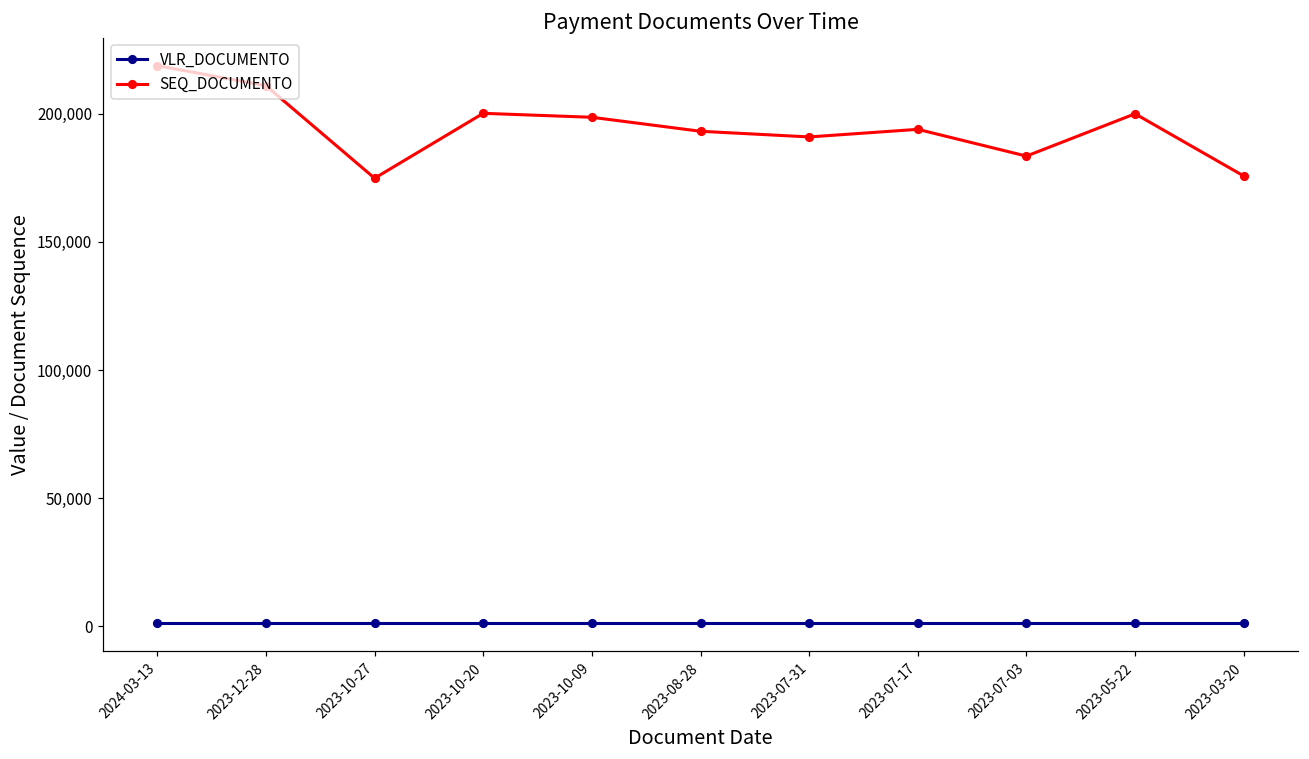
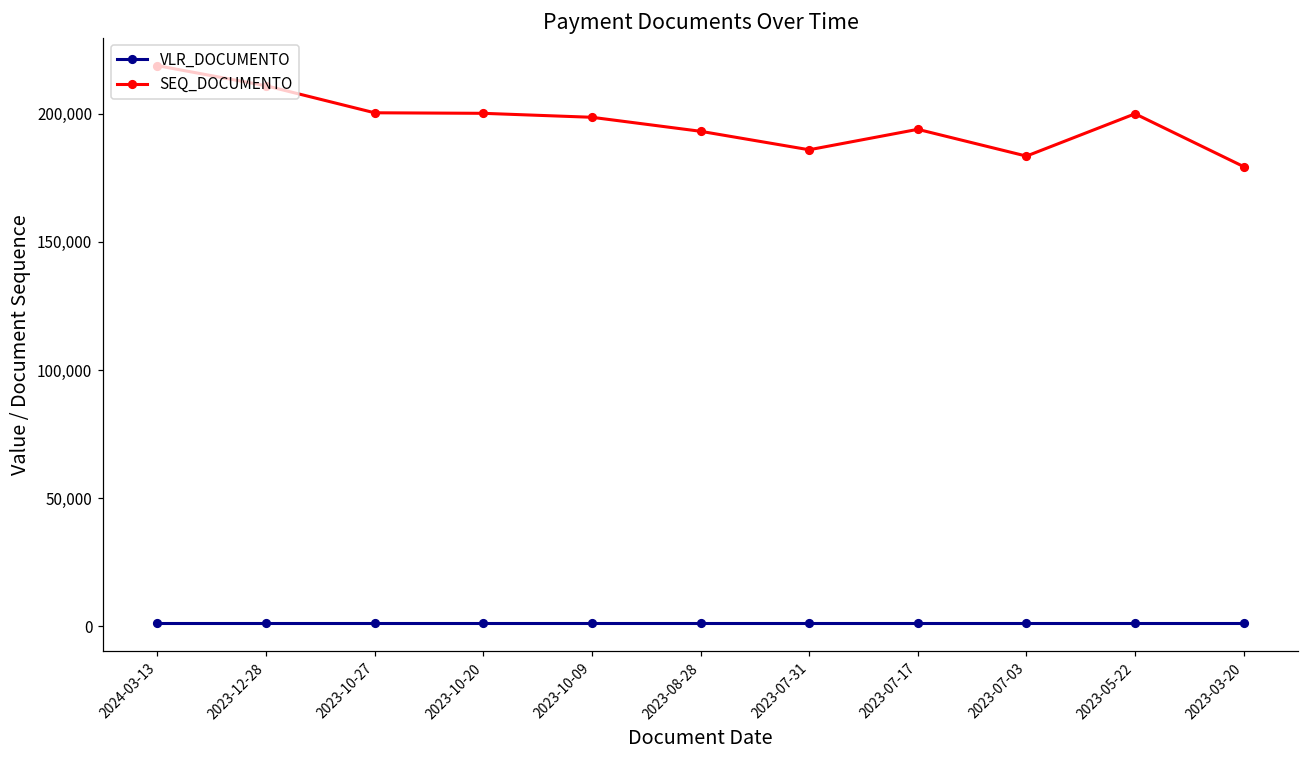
SEQ_DOCUMENTO, 2023-10-27: 175,000 -> 200,000
SEQ_DOCUMENTO, 2023-07-31: 191,000 -> 186,000
SEQ_DOCUMENTO, 2023-03-20: 176,000 -> 179,000
